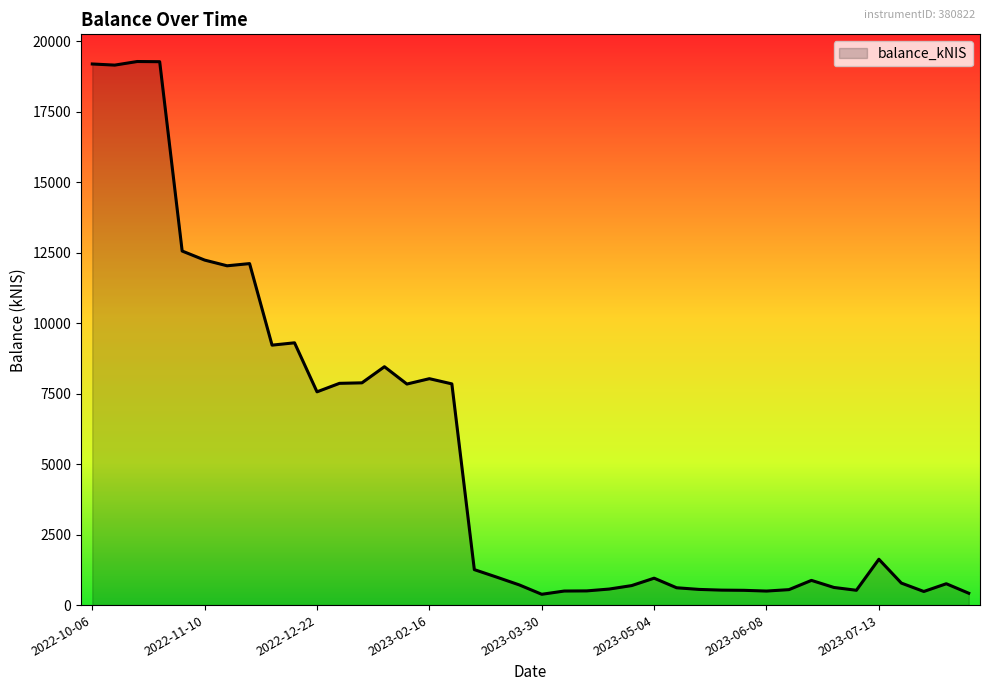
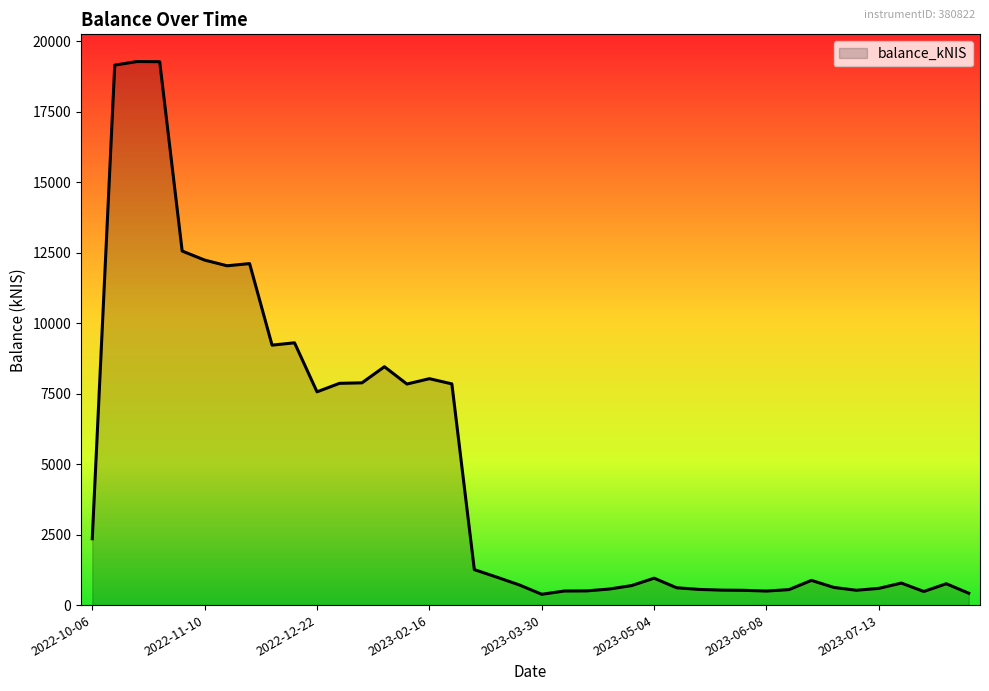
2022-10-06: 19200 -> 2400
2023-07-13: 1600 -> 600
